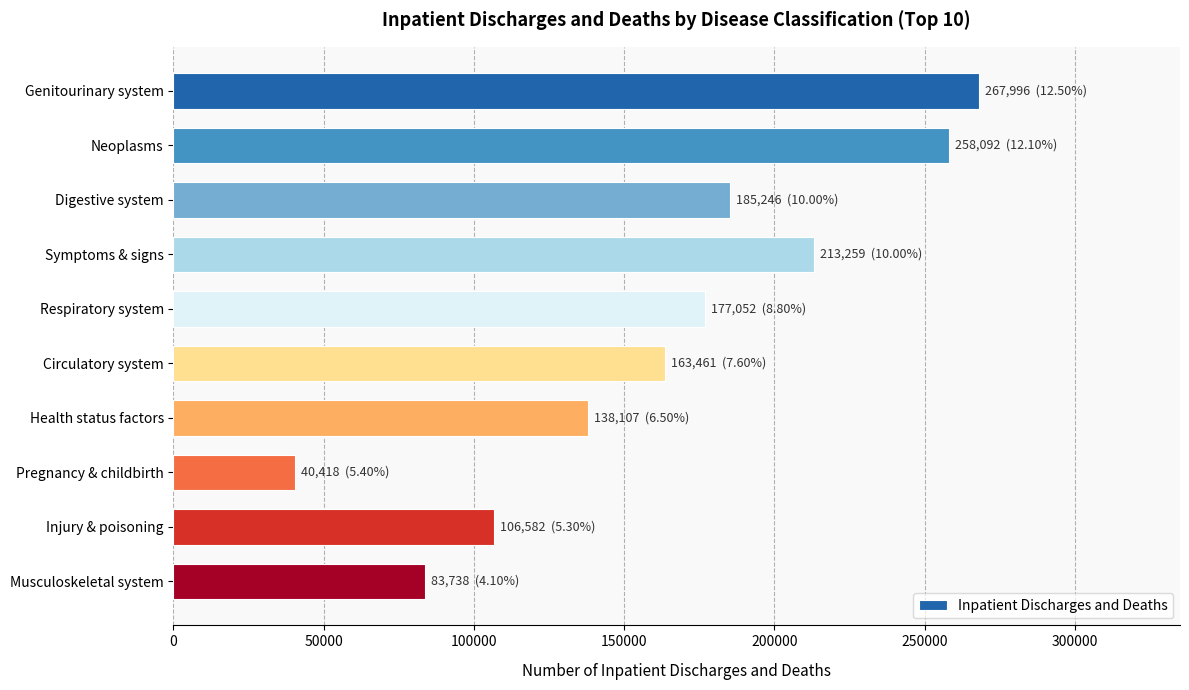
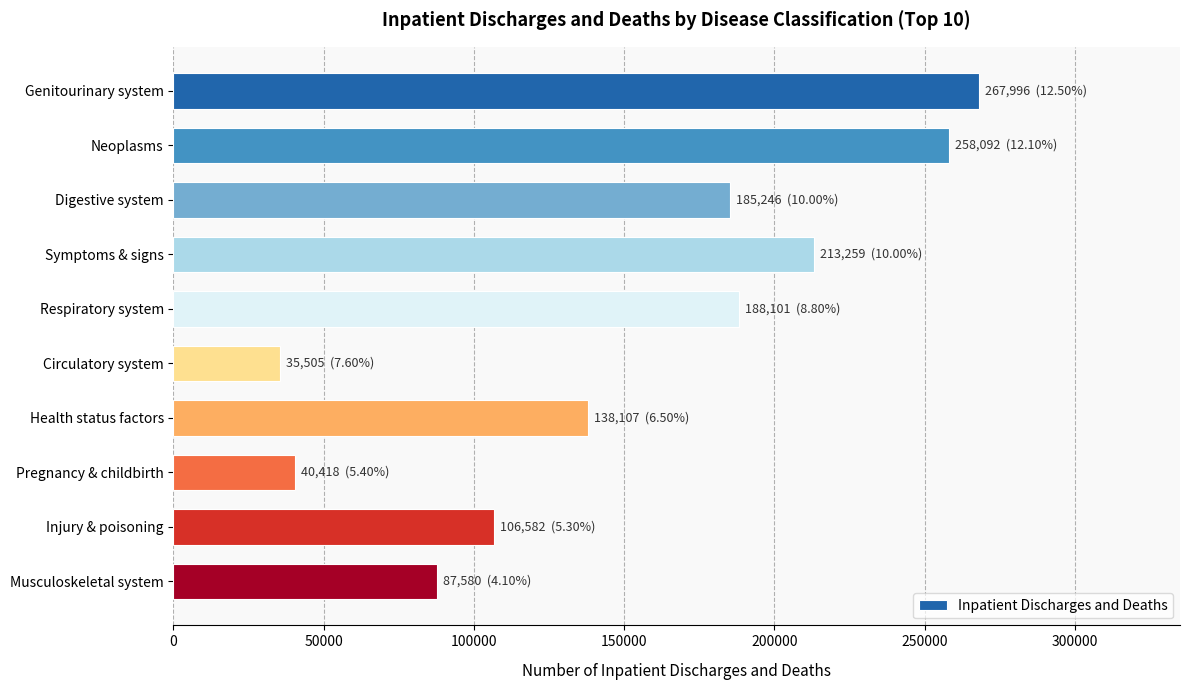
Respiratory system: 177,052 -> 188,101
Circulatory system: 163,461 -> 35,505
Musculoskeletal system: 83,738 -> 87,580
